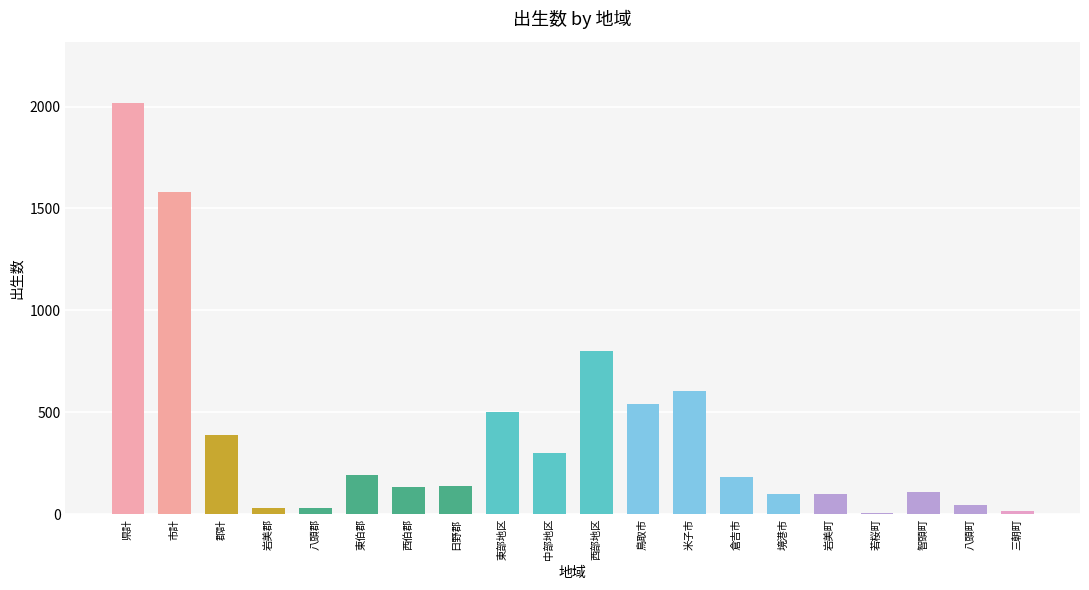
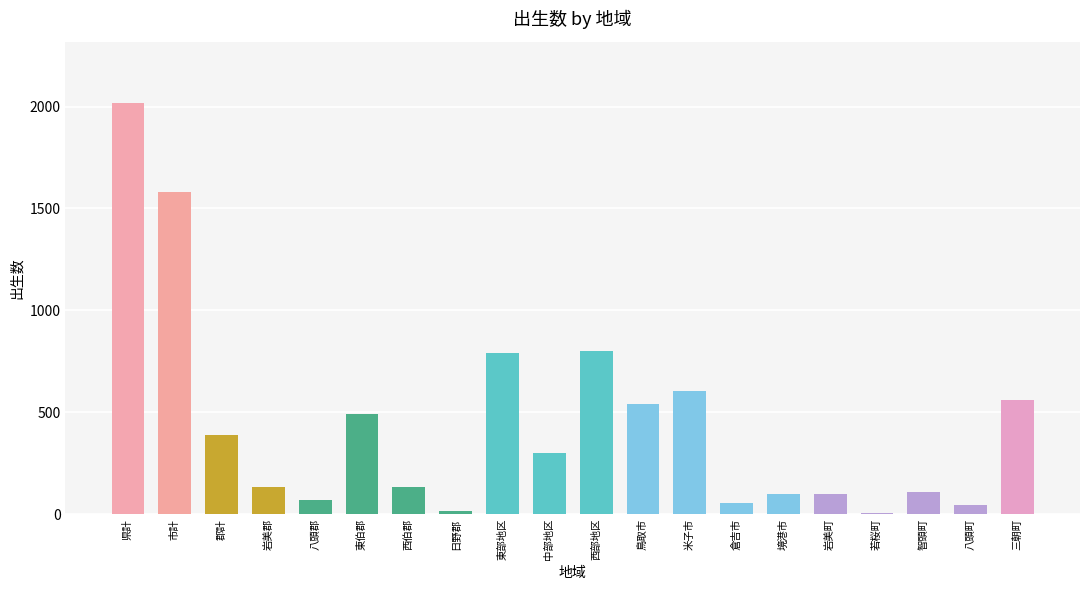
岩美郡: 30 -> 130
八頭郡: 30 -> 70
東伯郡: 190 -> 490
日野郡: 140 -> 20
東部地区: 500 -> 790
倉吉市: 180 -> 50
三朝町: 10 -> 560
